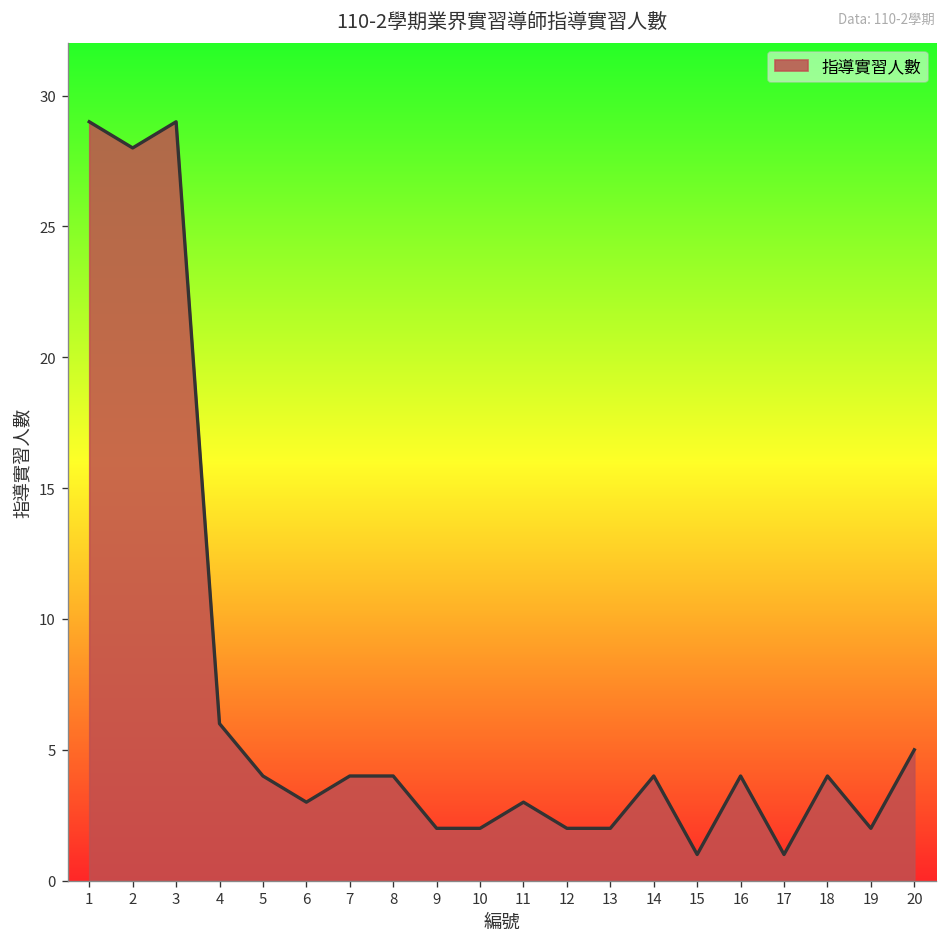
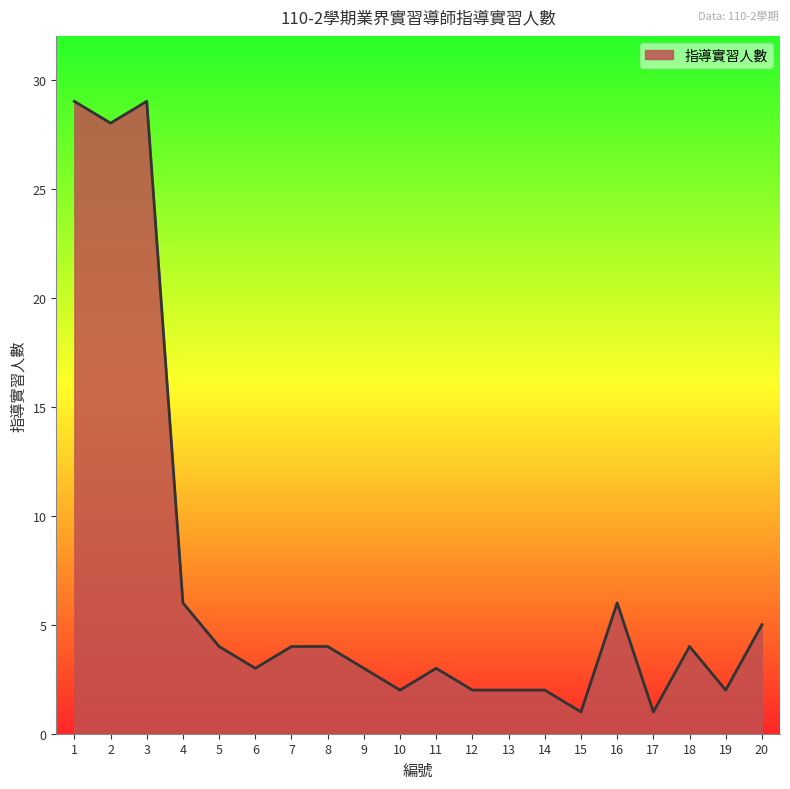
9: 2 -> 3
14: 4 -> 2
16: 4 -> 6
